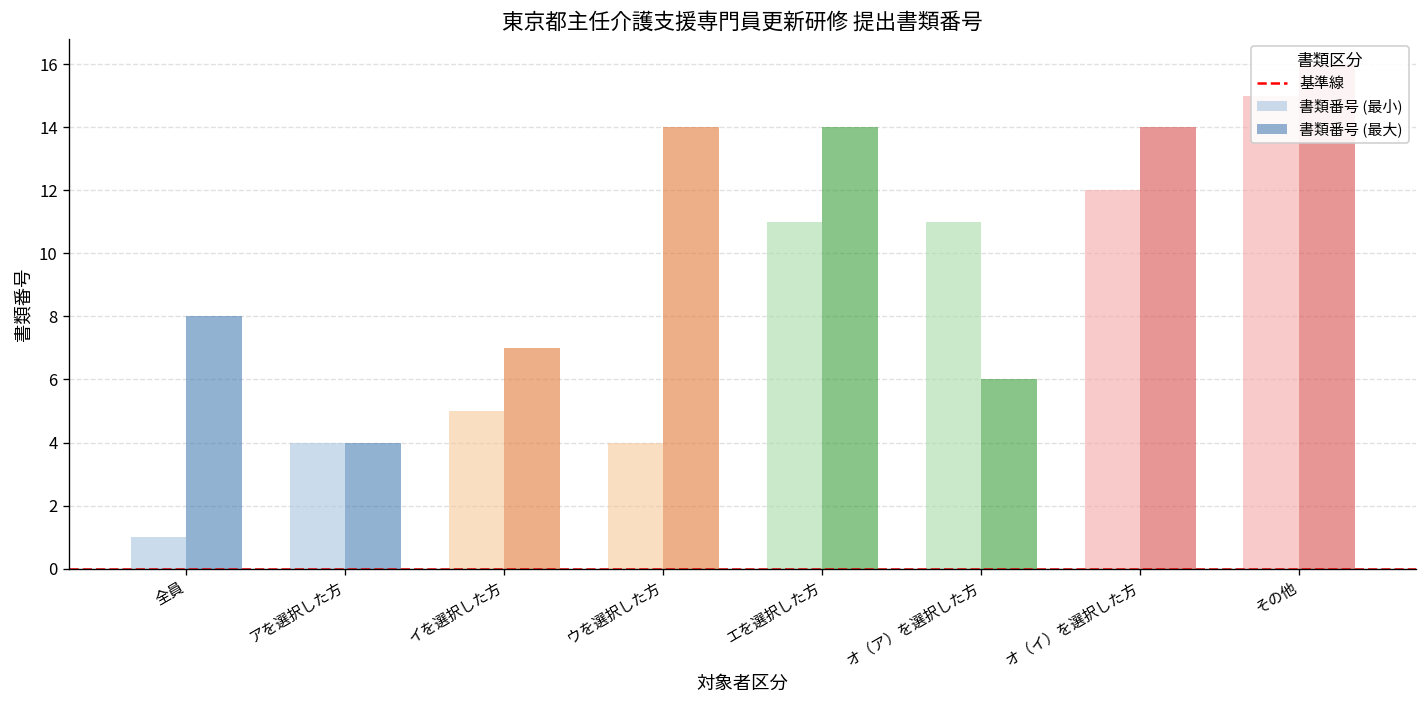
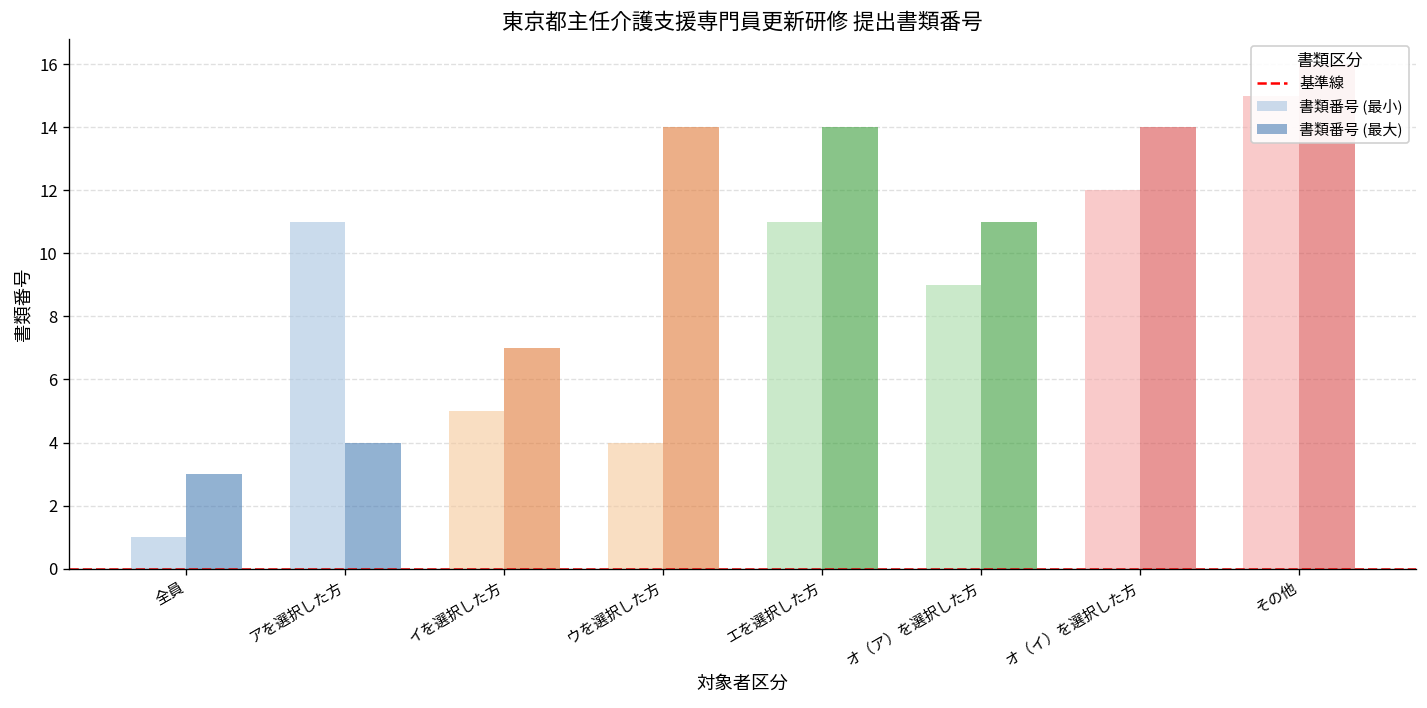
書類番号 (最大), 全員: 8 -> 3
書類番号 (最小), アを選択した方: 4 -> 11
書類番号 (最小), オ（ア）を選択した方: 11 -> 9
書類番号 (最大), オ（ア）を選択した方: 6 -> 11
